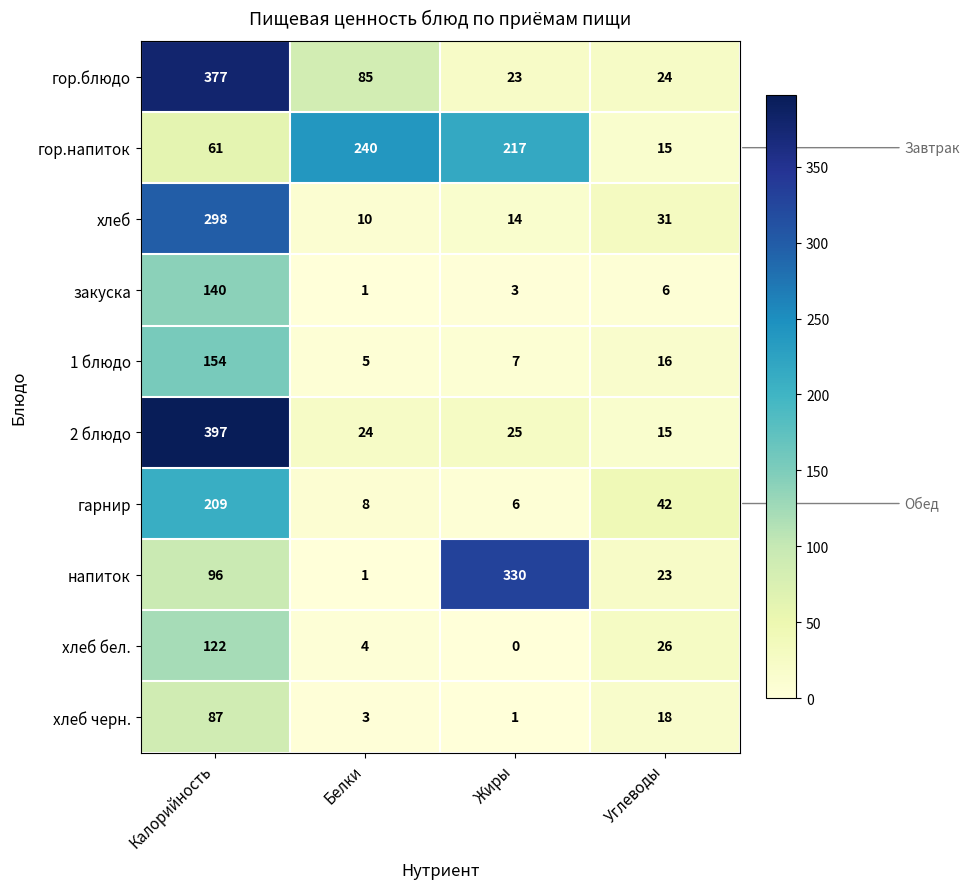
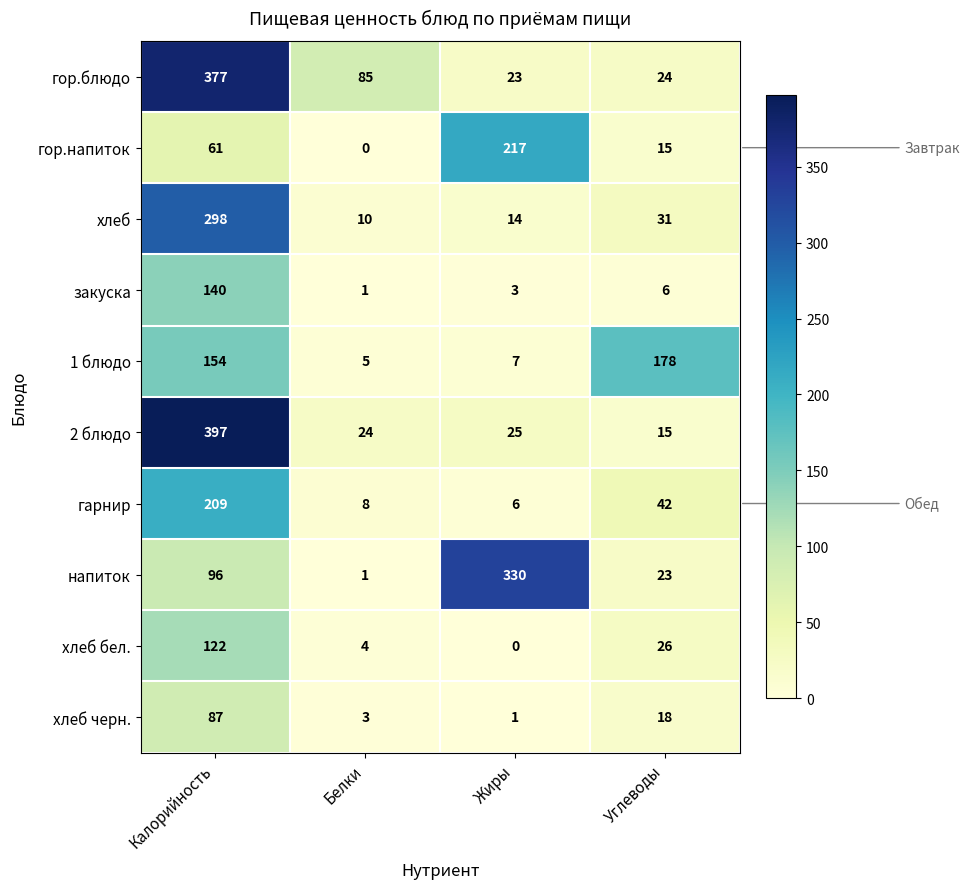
гор.напиток, Белки: 240 -> 0
1 блюдо, Углеводы: 16 -> 178
